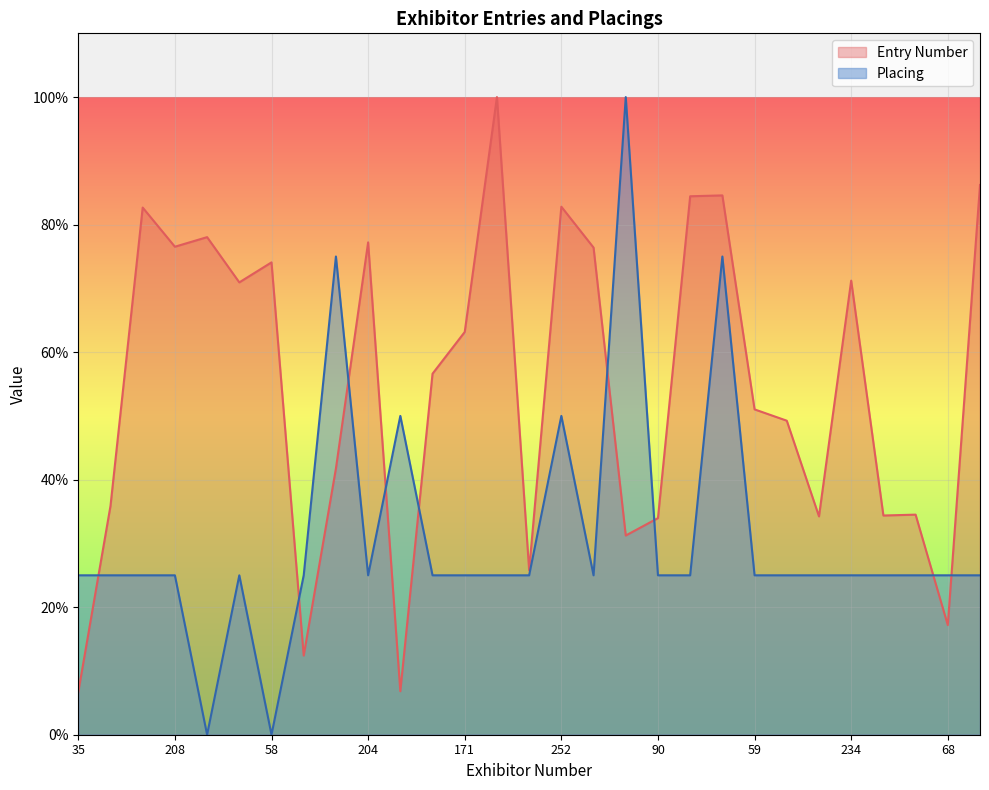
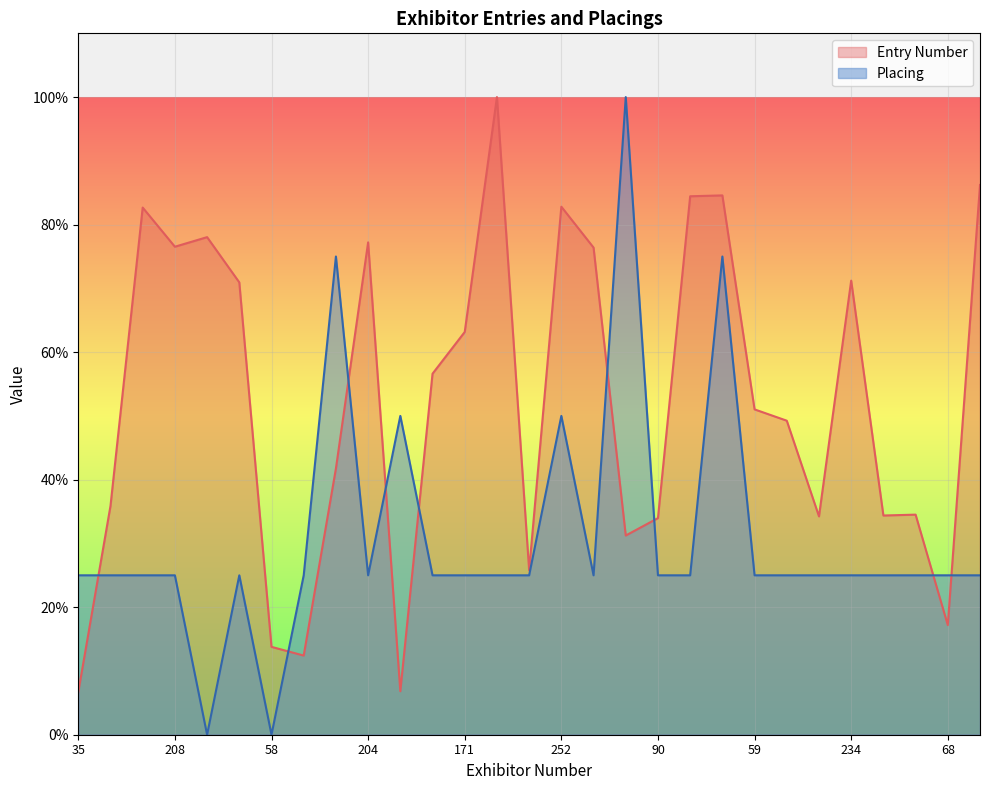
Entry Number, 58: 74% -> 14%
